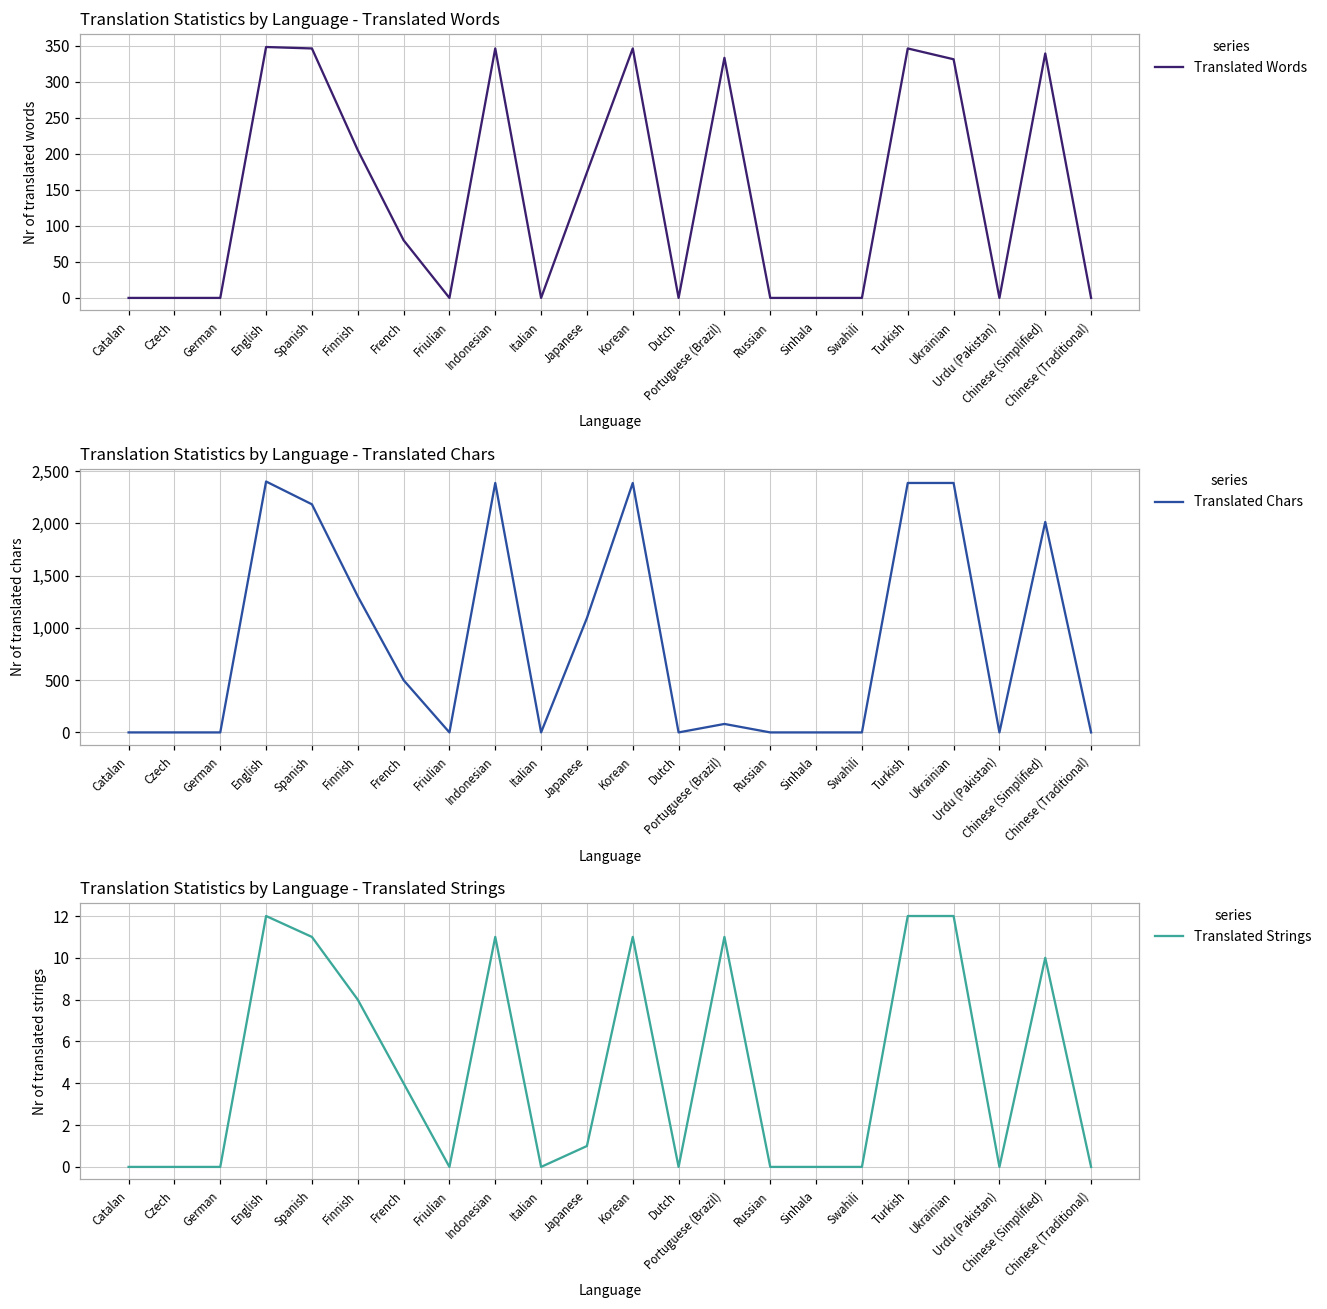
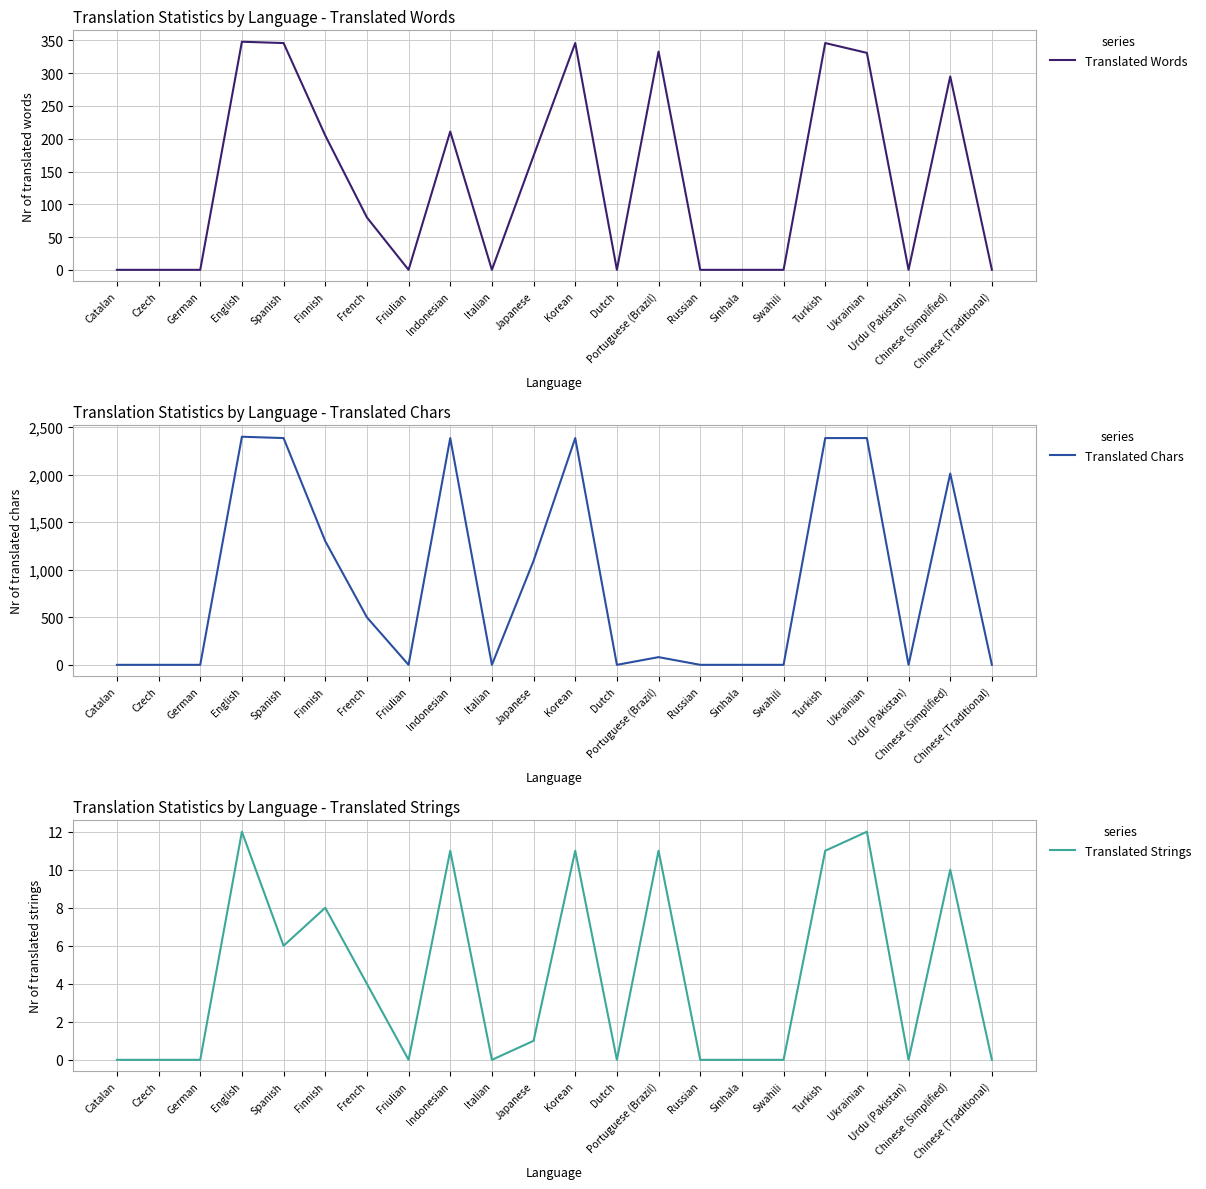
Translation Statistics by Language - Translated Words, Indonesian: 350 -> 210
Translation Statistics by Language - Translated Words, Chinese (Simplified): 340 -> 300
Translation Statistics by Language - Translated Chars, Spanish: 2,200 -> 2,400
Translation Statistics by Language - Translated Strings, Spanish: 11 -> 6
Translation Statistics by Language - Translated Strings, Turkish: 12 -> 11
